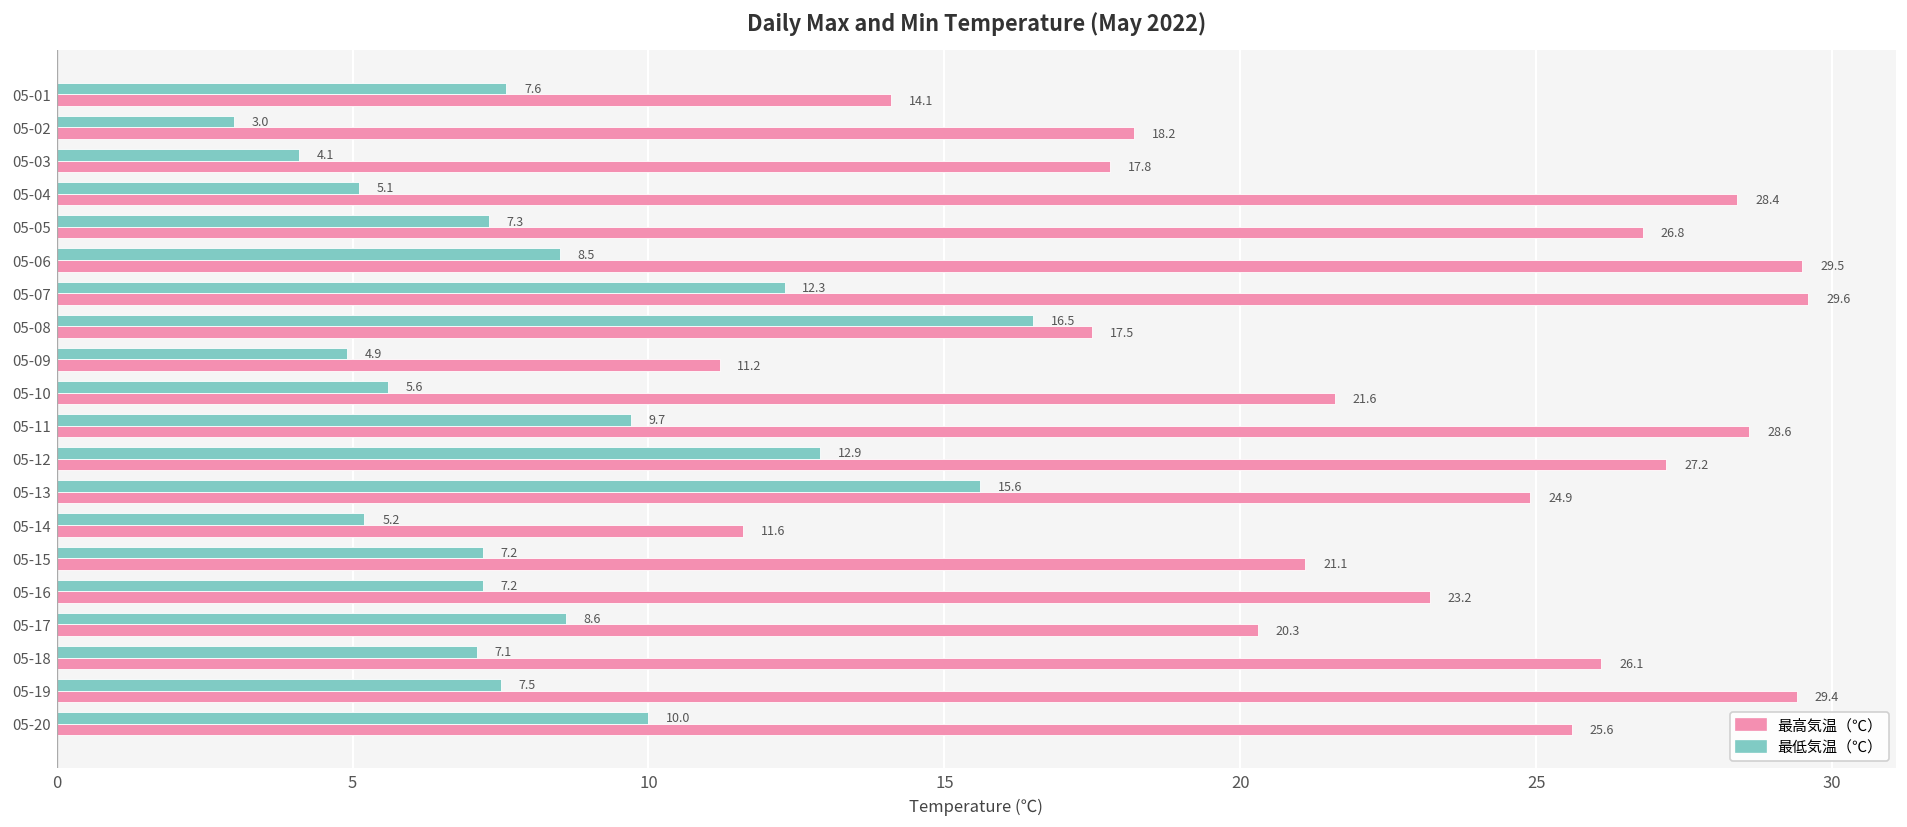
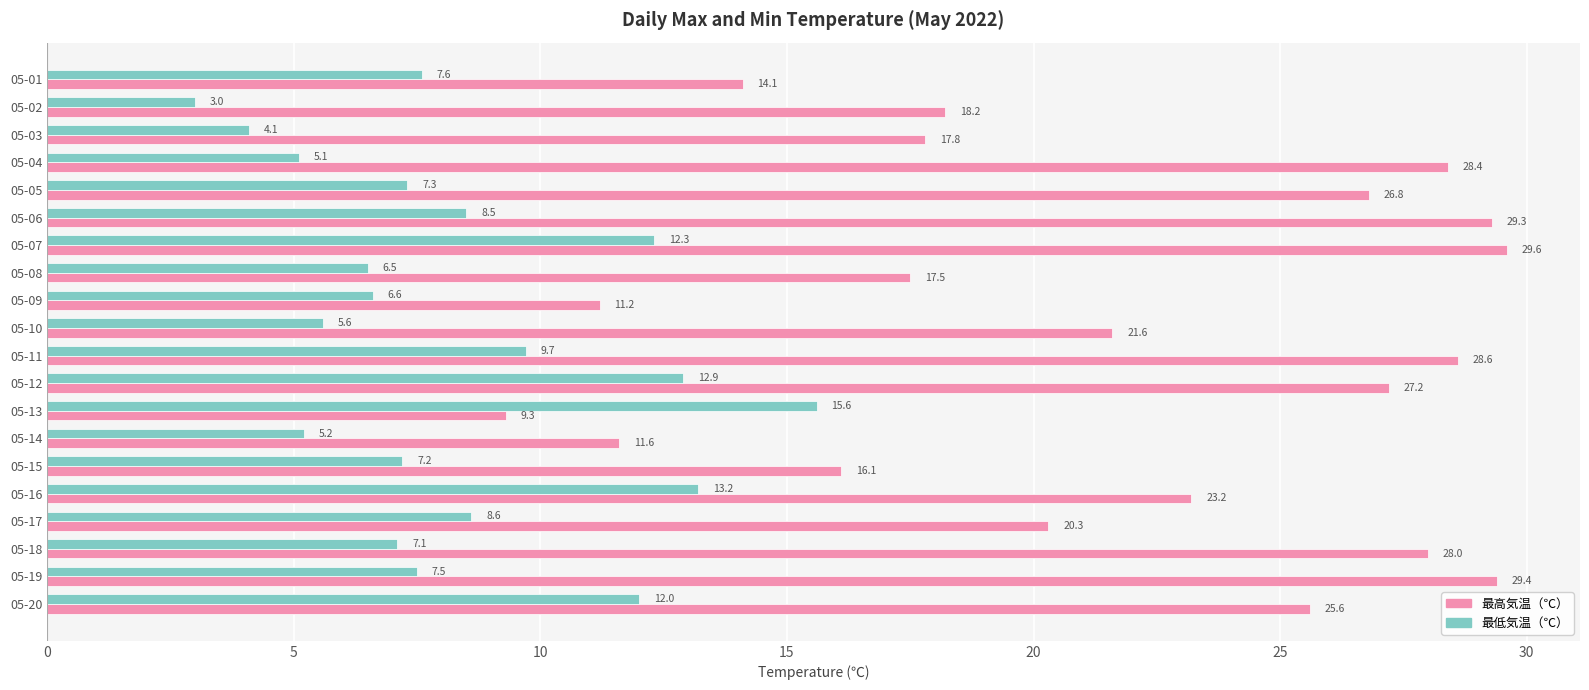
最高気温（℃）, 05-06: 29.5 -> 29.3
最低気温（℃）, 05-08: 16.5 -> 6.5
最低気温（℃）, 05-09: 4.9 -> 6.6
最高気温（℃）, 05-13: 24.9 -> 9.3
最高気温（℃）, 05-15: 21.1 -> 16.1
最低気温（℃）, 05-16: 7.2 -> 13.2
最高気温（℃）, 05-18: 26.1 -> 28.0
最低気温（℃）, 05-20: 10.0 -> 12.0
